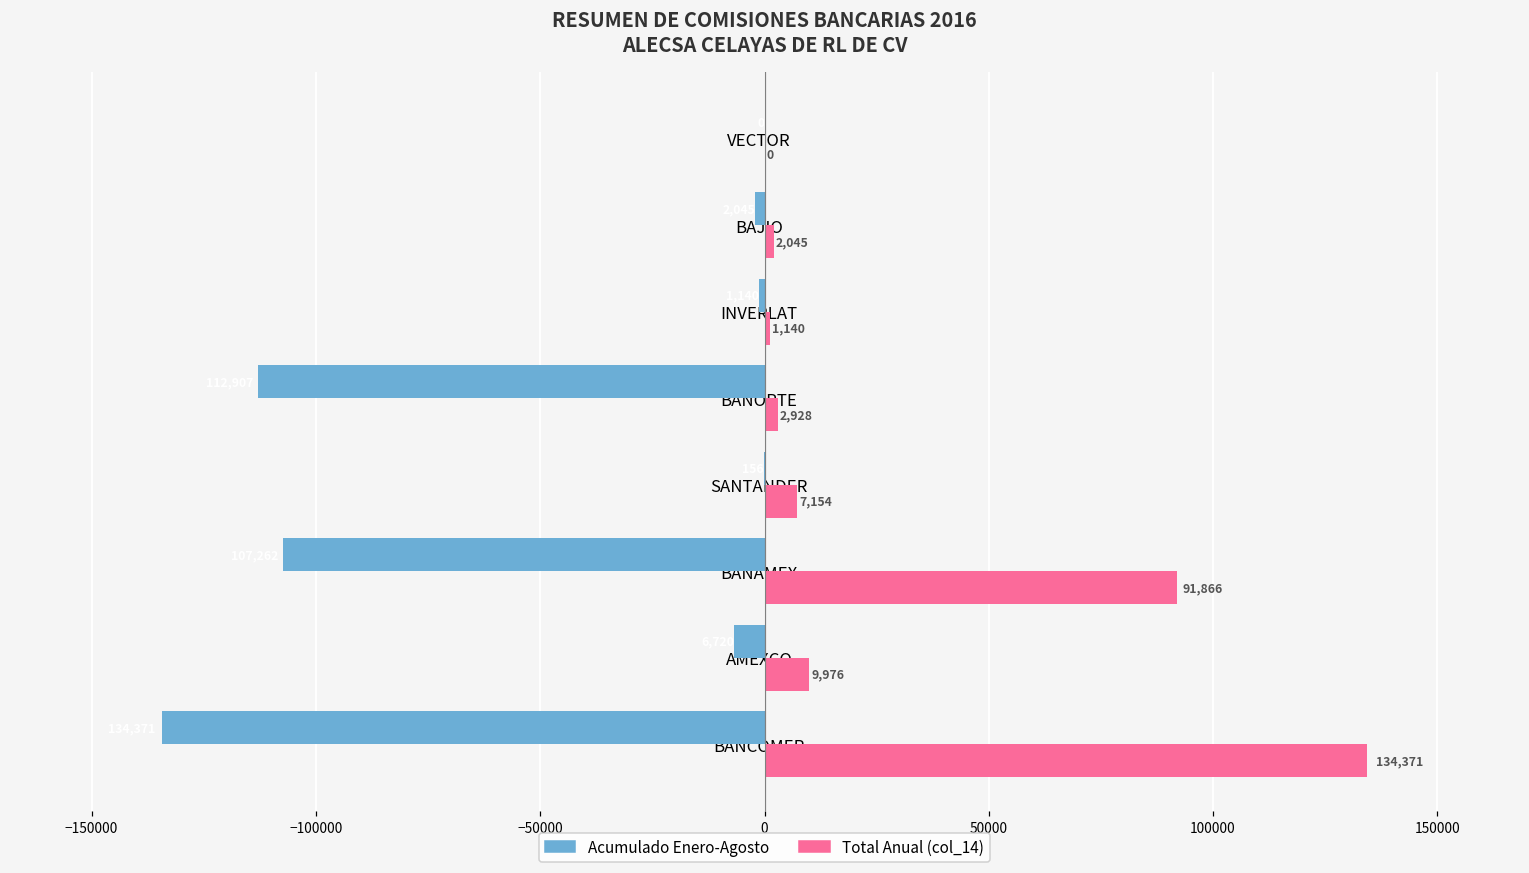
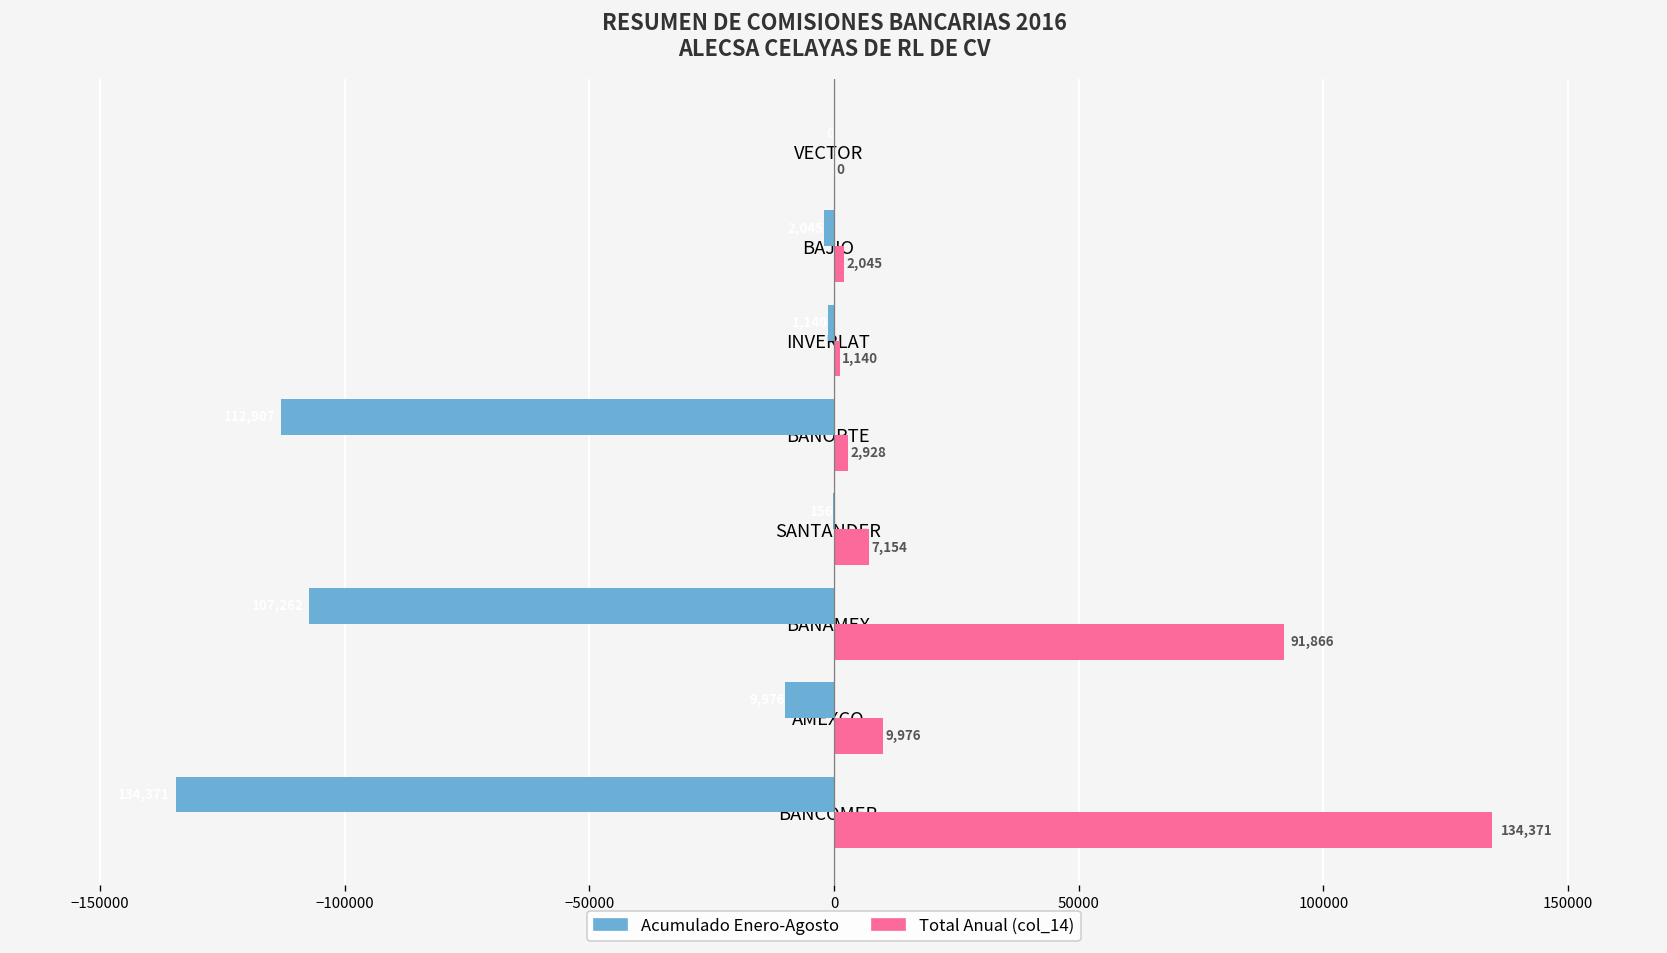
Acumulado Enero-Agosto, AMEXCO: -7000 -> -10000
